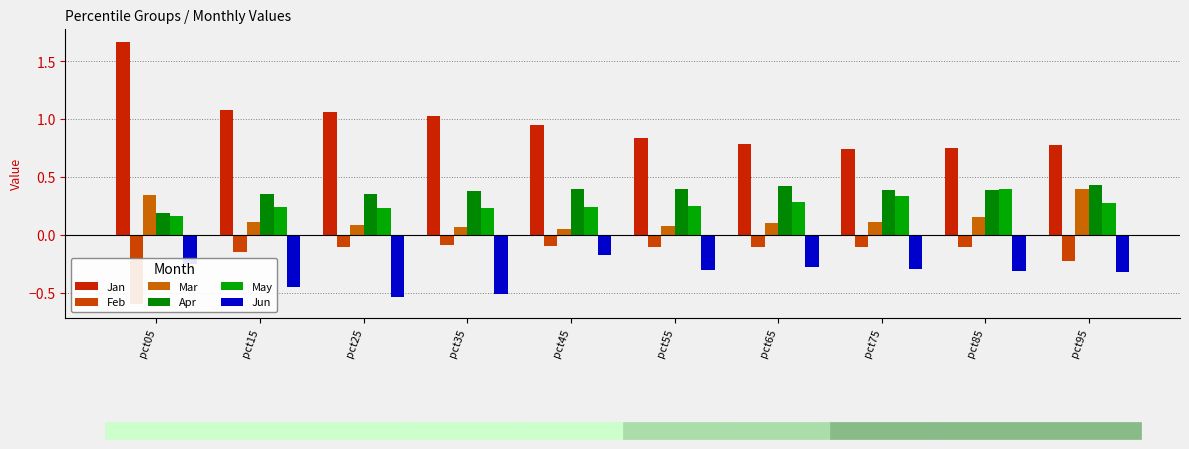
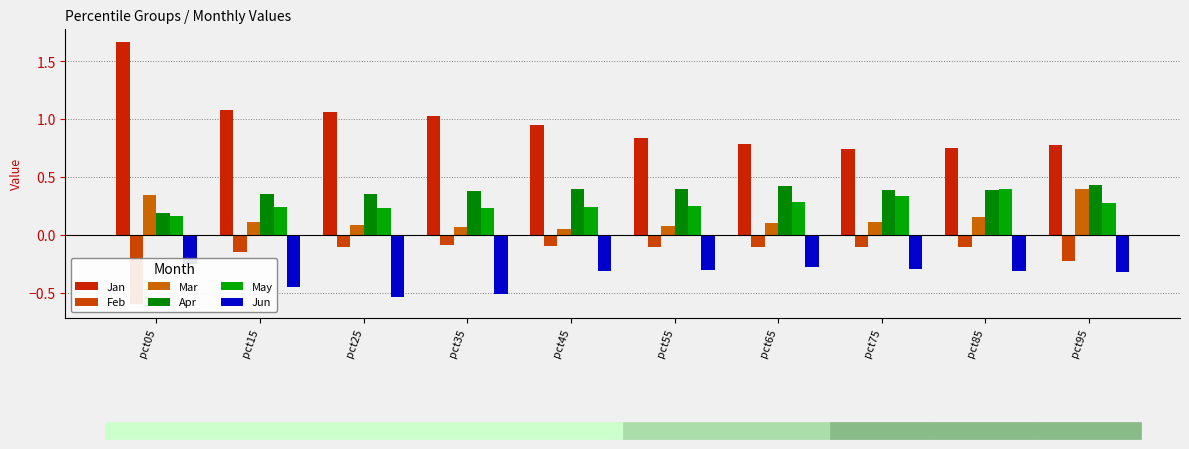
Jun, pct45: -0.17 -> -0.31
